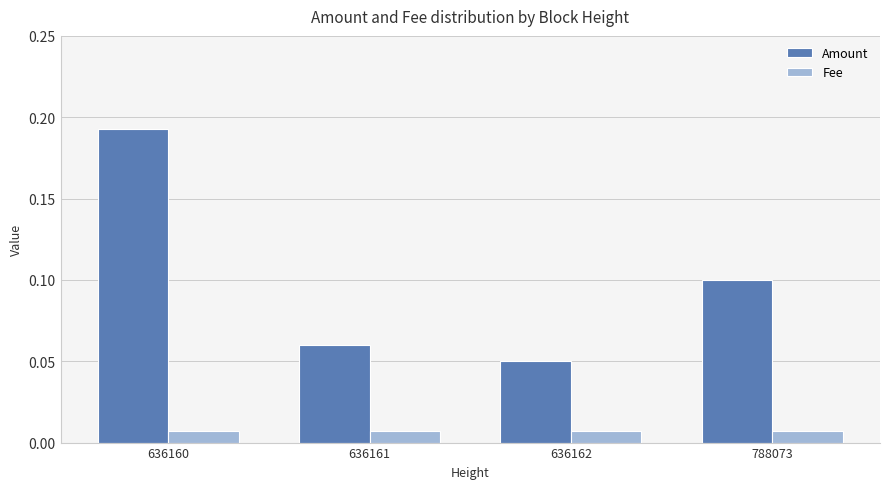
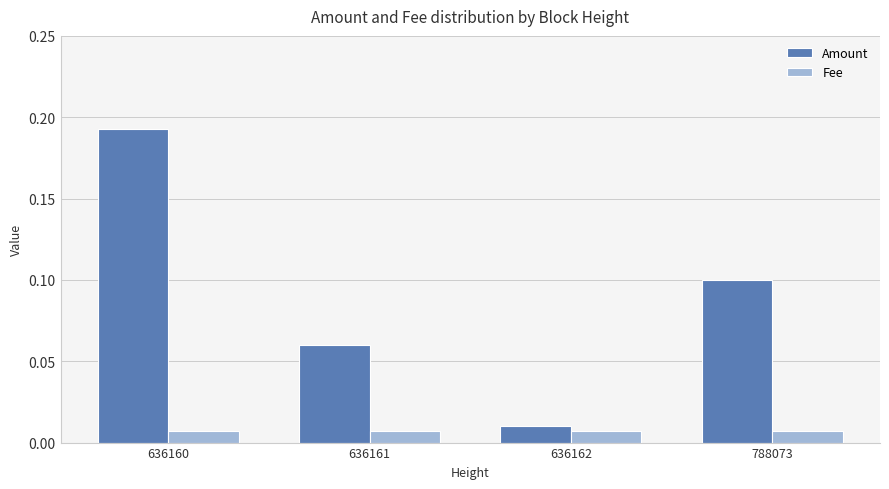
Amount, 636162: 0.05 -> 0.01
